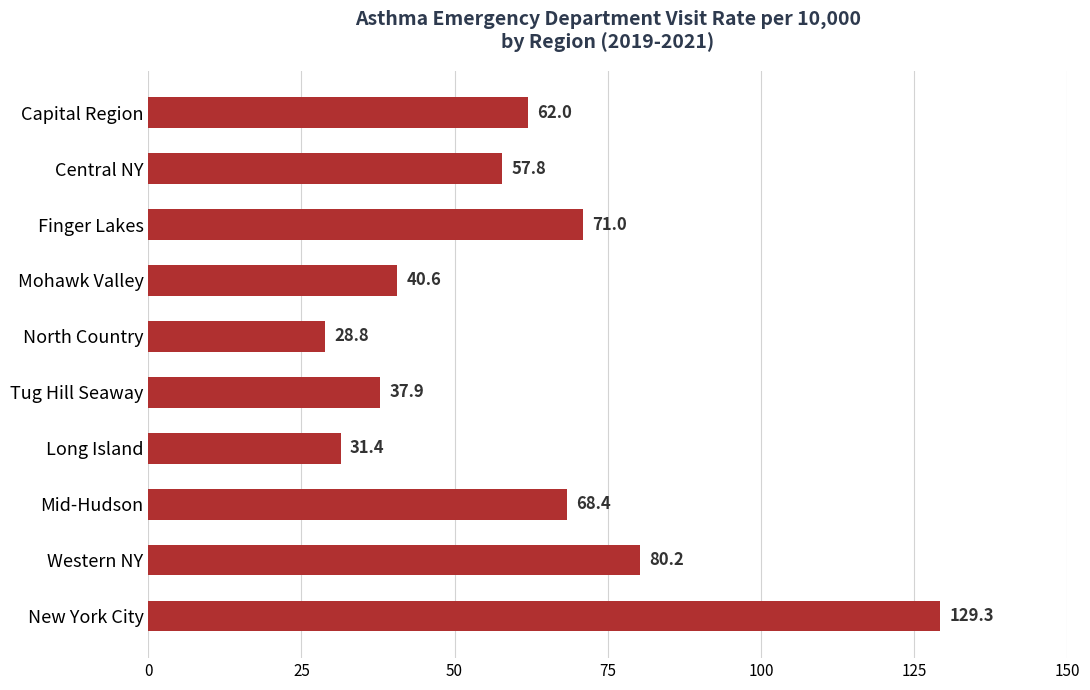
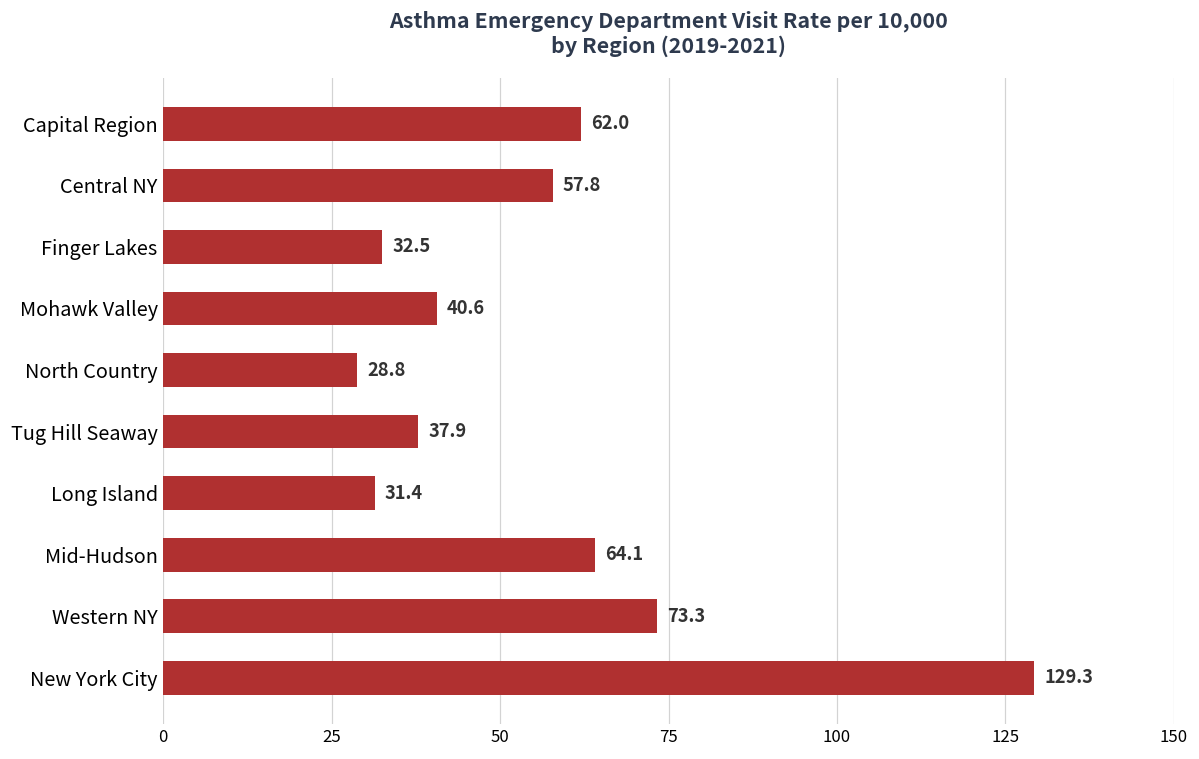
Finger Lakes: 71.0 -> 32.5
Mid-Hudson: 68.4 -> 64.1
Western NY: 80.2 -> 73.3
